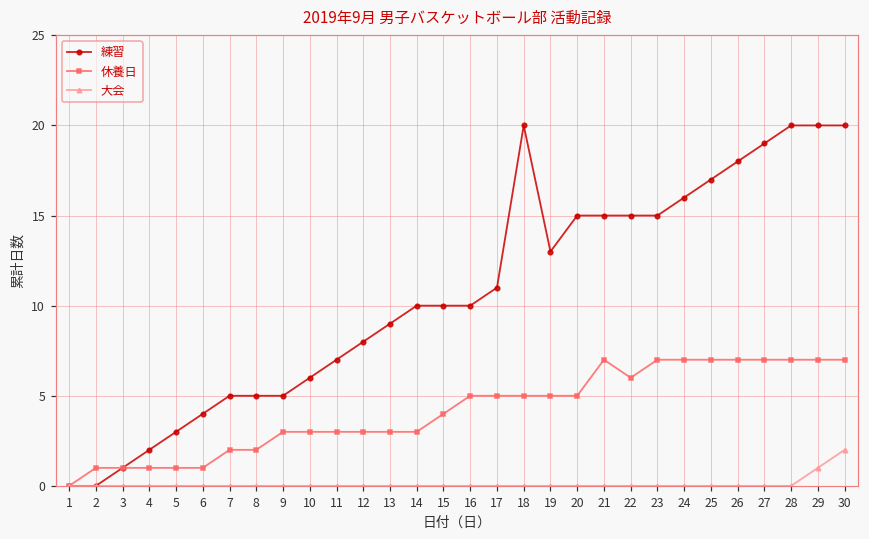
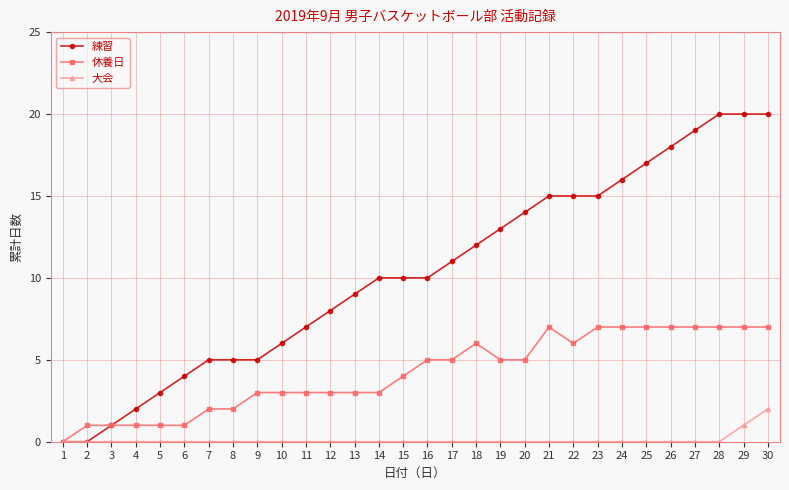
練習, 18: 20 -> 12
休養日, 18: 5 -> 6
練習, 20: 15 -> 14
